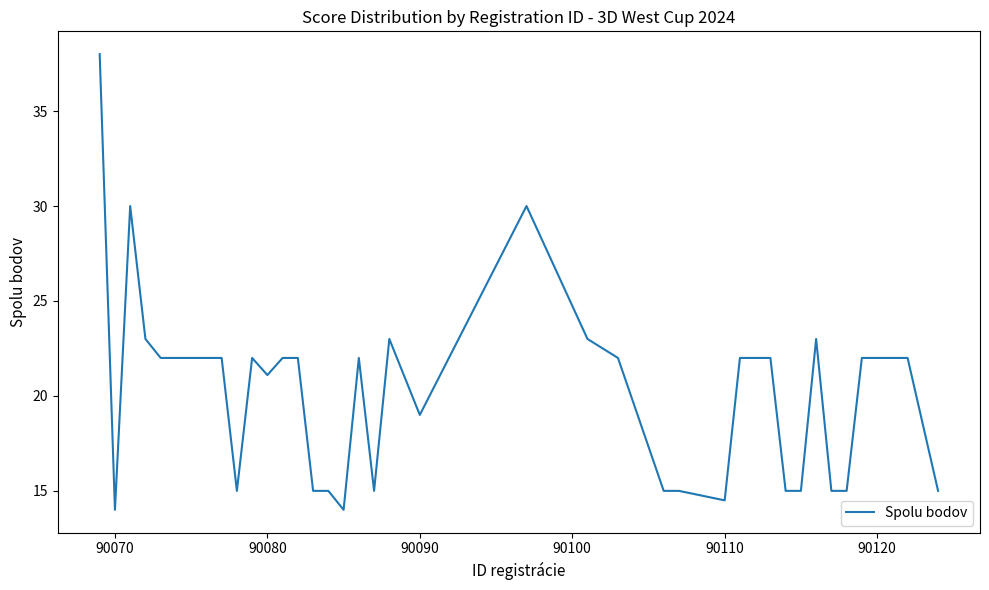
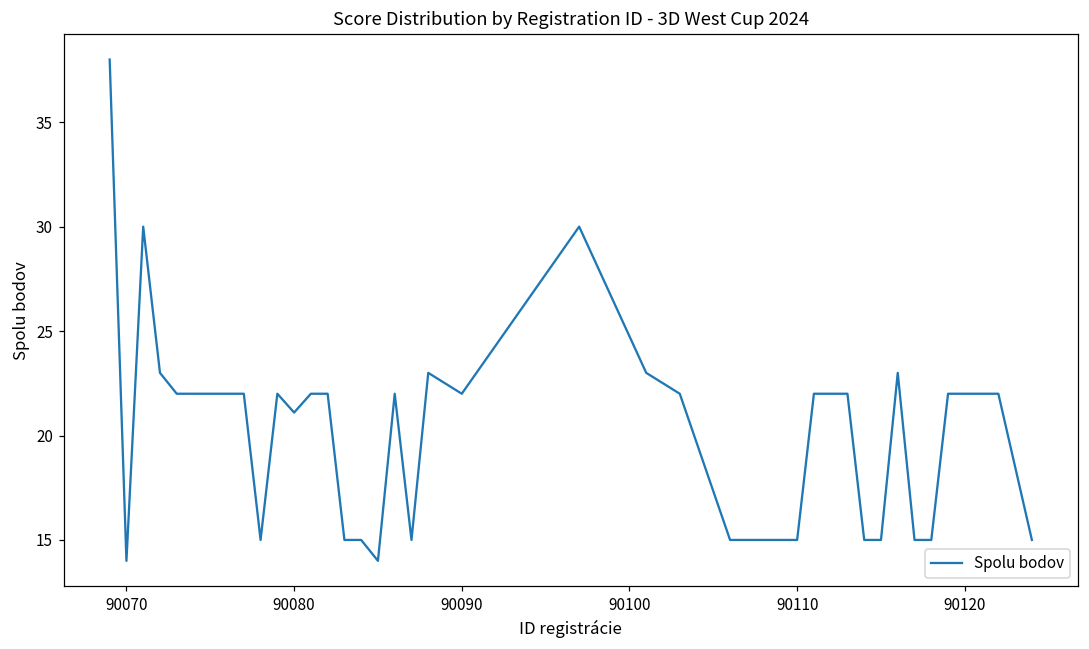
90090: 19 -> 22
90110: 14.5 -> 15.0
